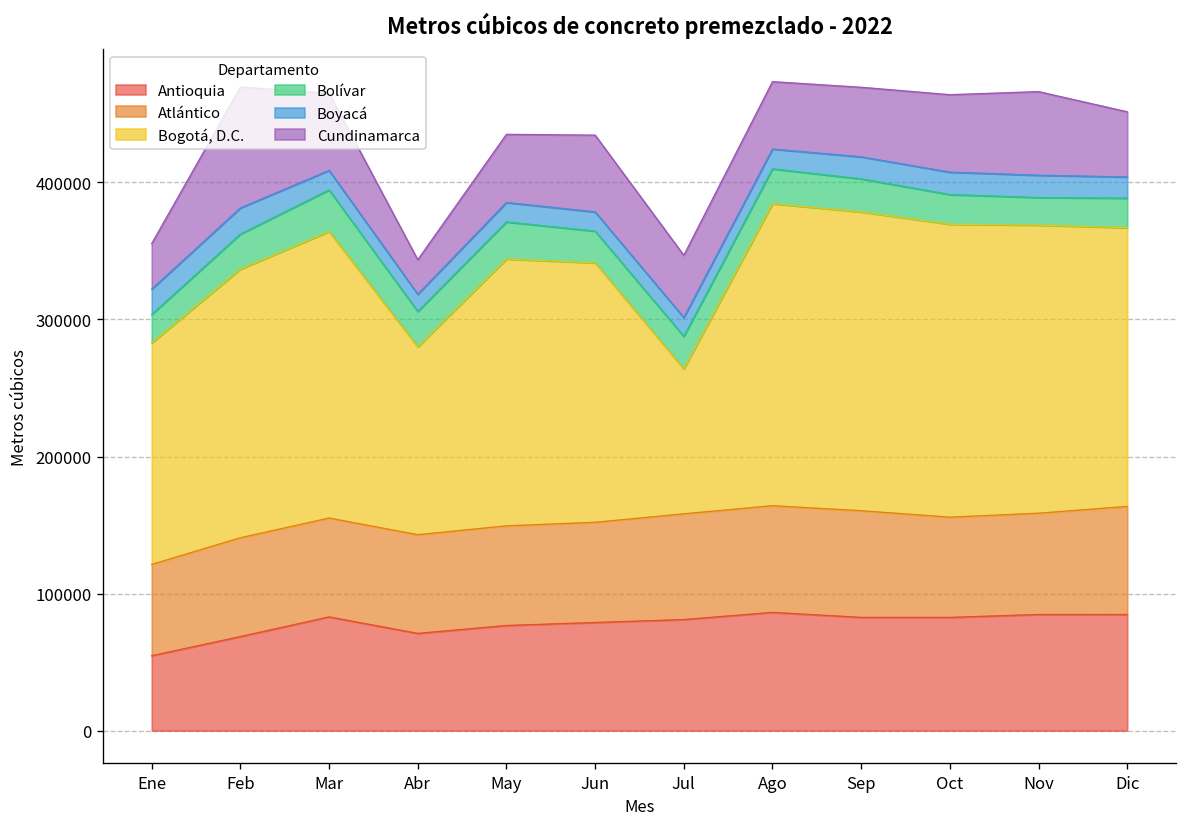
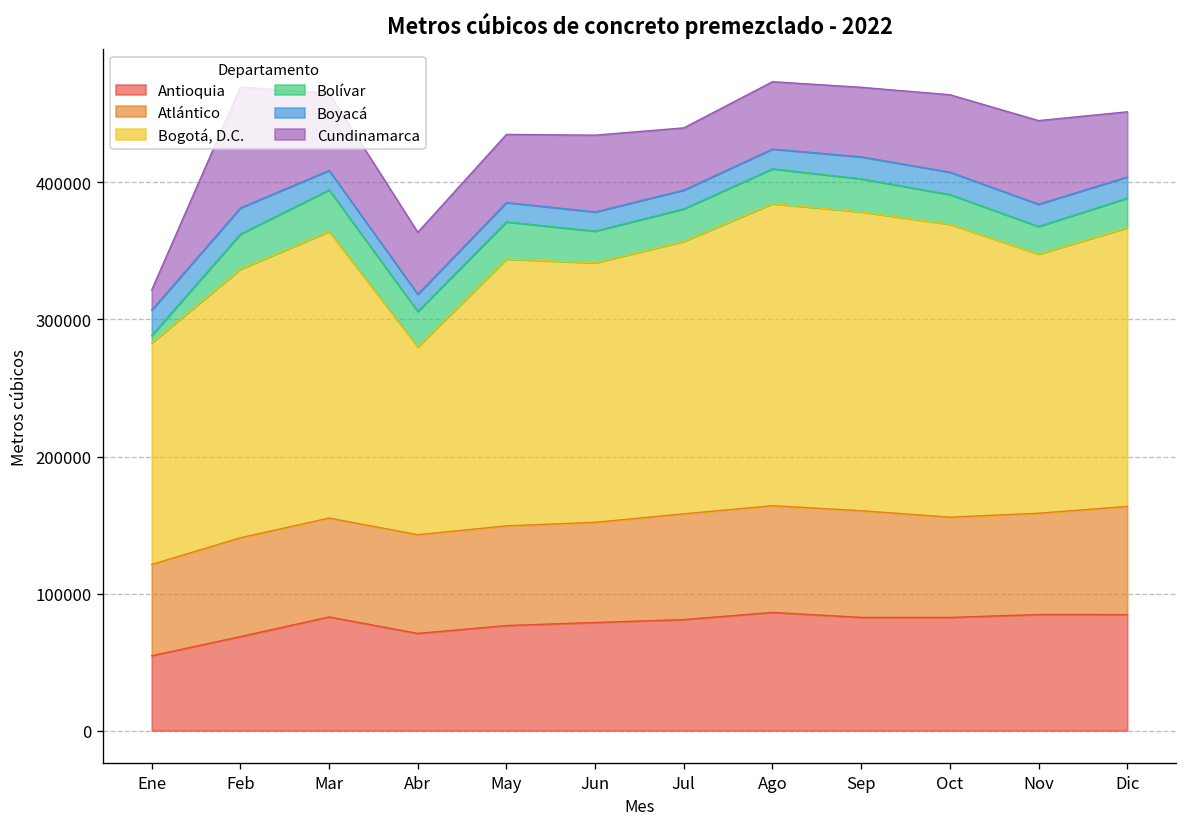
Bolívar, Ene: 21000 -> 5000
Cundinamarca, Ene: 33000 -> 15000
Cundinamarca, Abr: 25000 -> 45000
Bogotá, D.C., Jul: 106000 -> 199000
Bogotá, D.C., Nov: 210000 -> 189000
